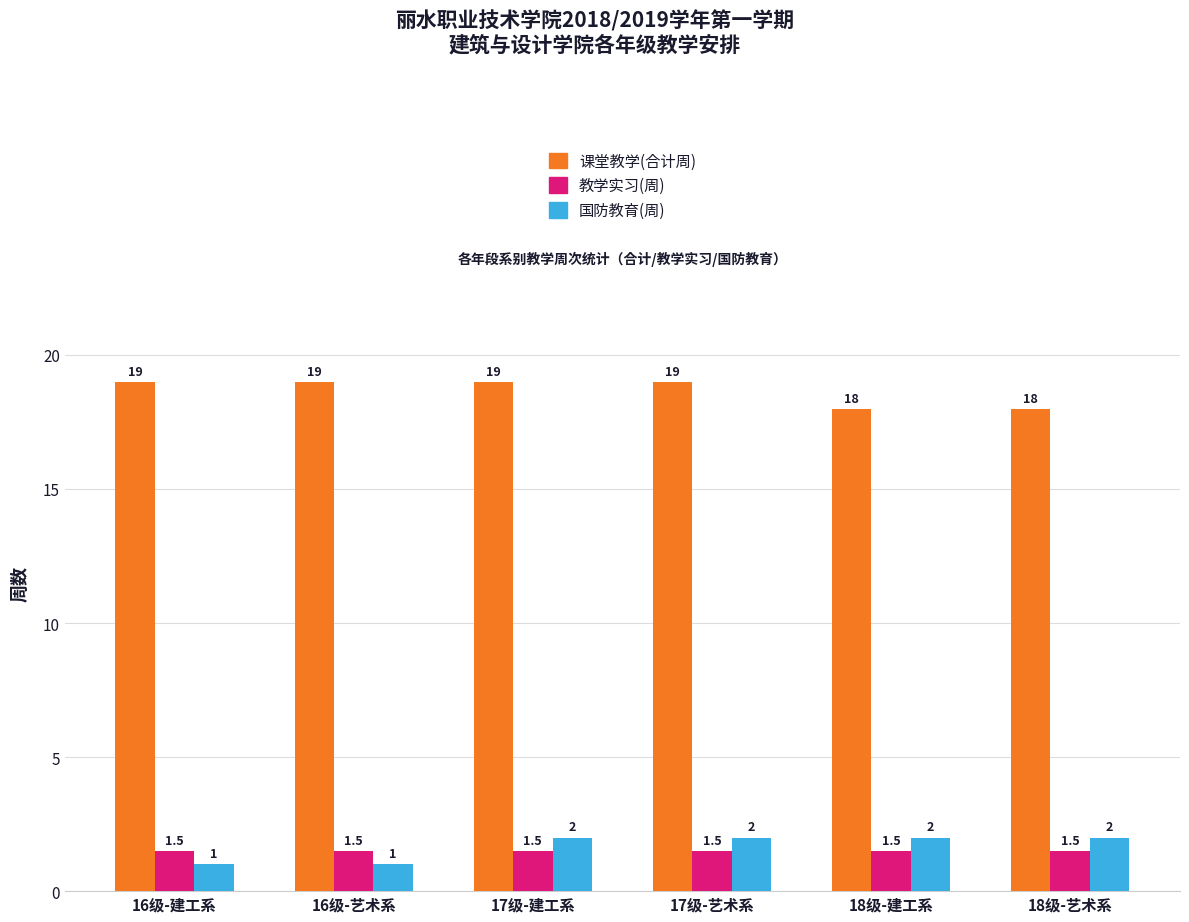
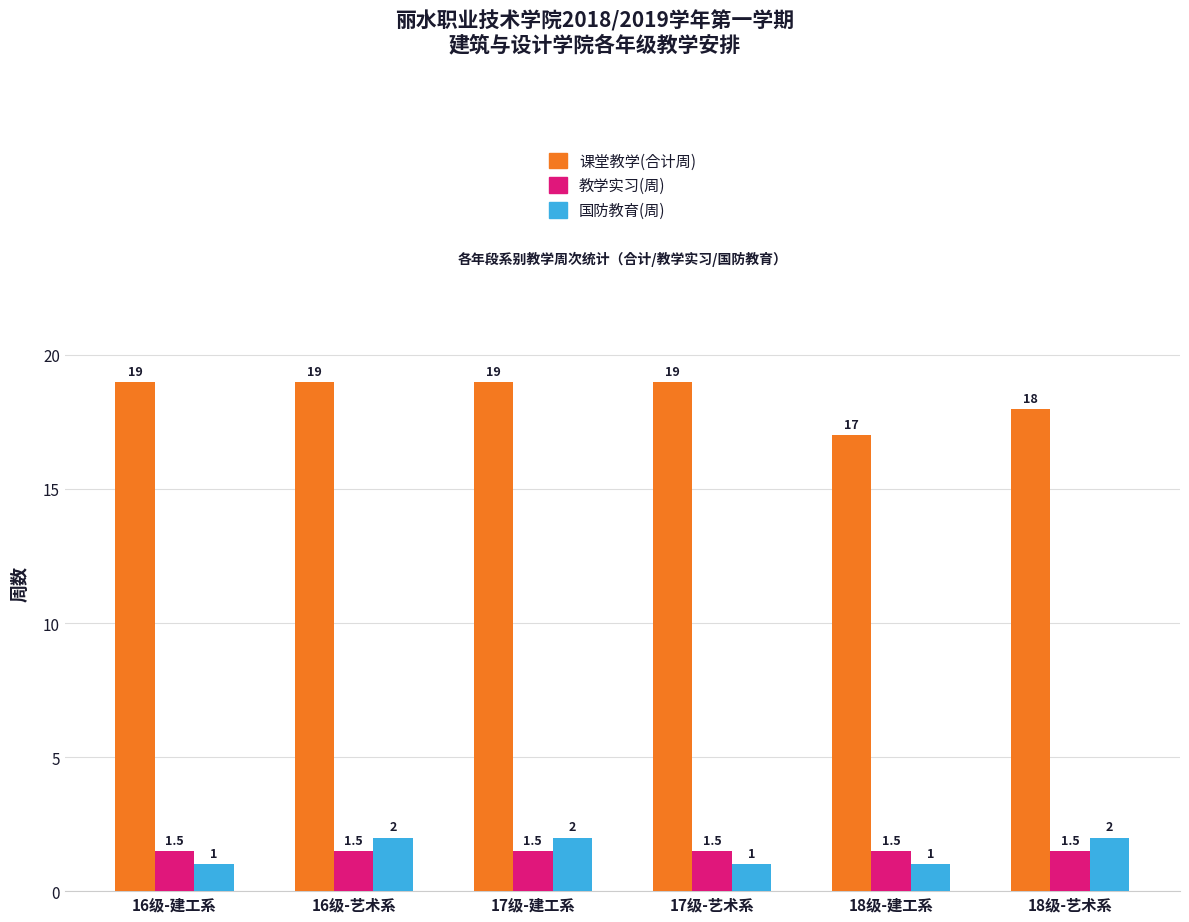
国防教育(周), 16级-艺术系: 1 -> 2
国防教育(周), 17级-艺术系: 2 -> 1
课堂教学(合计周), 18级-建工系: 18 -> 17
国防教育(周), 18级-建工系: 2 -> 1
